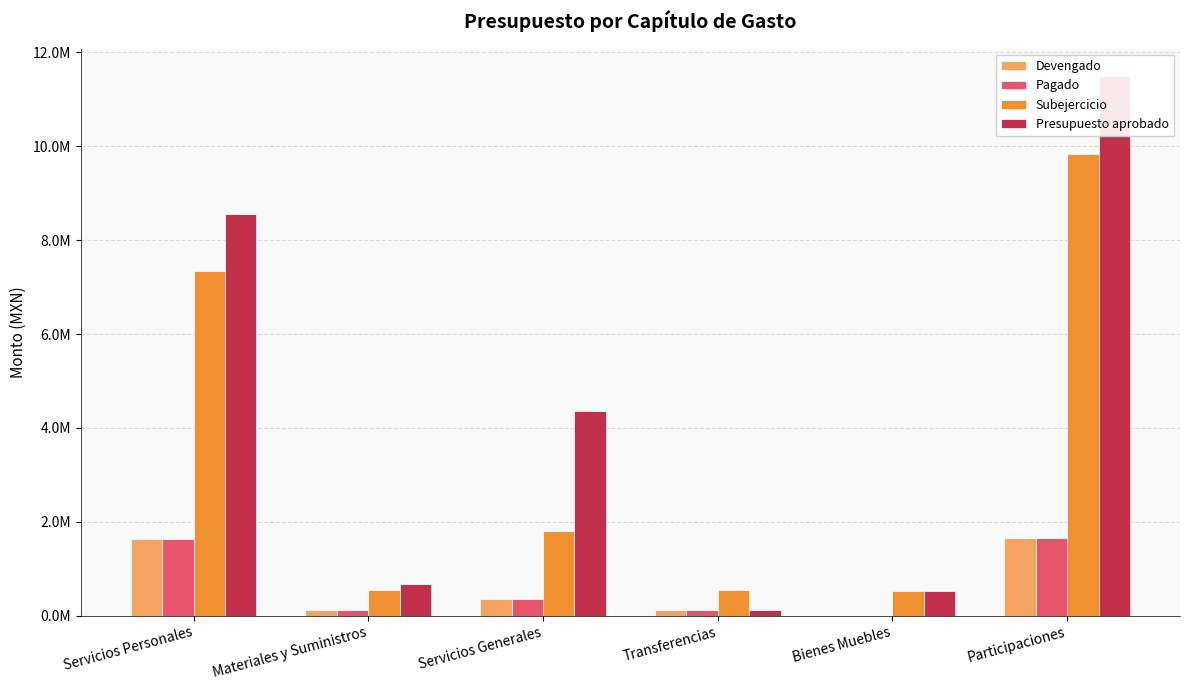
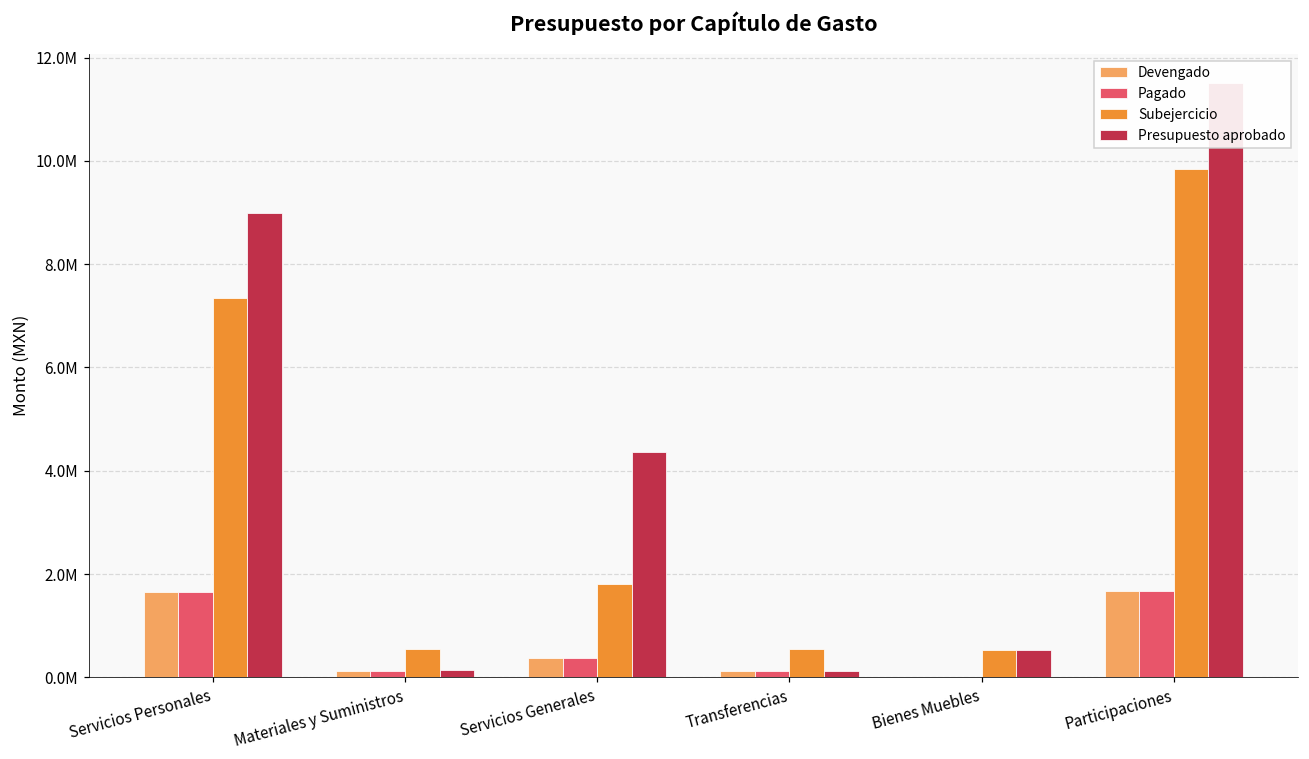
Presupuesto aprobado, Servicios Personales: 8600000 -> 9000000
Presupuesto aprobado, Materiales y Suministros: 700000 -> 100000
